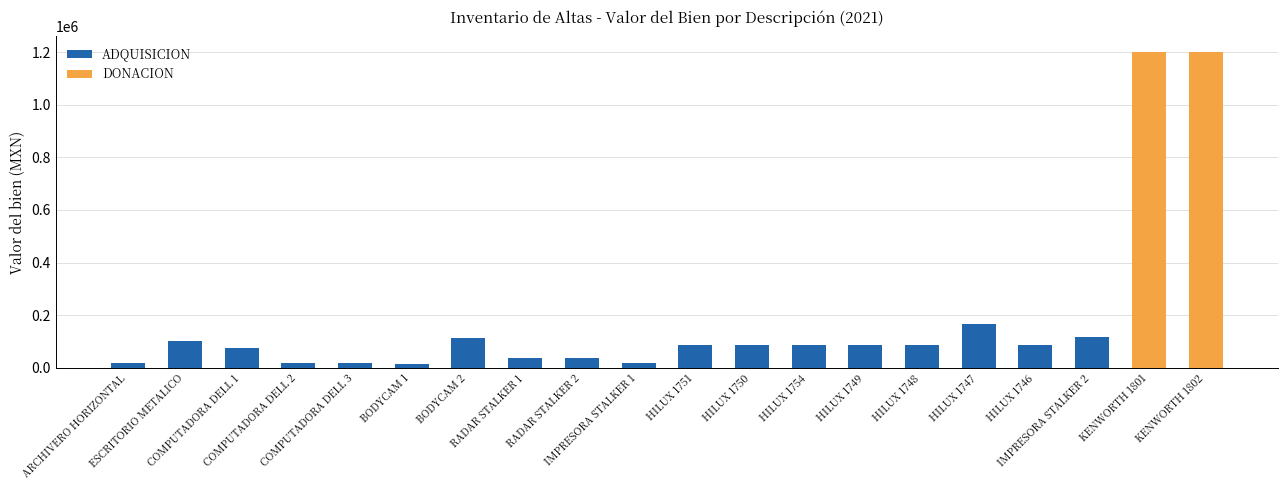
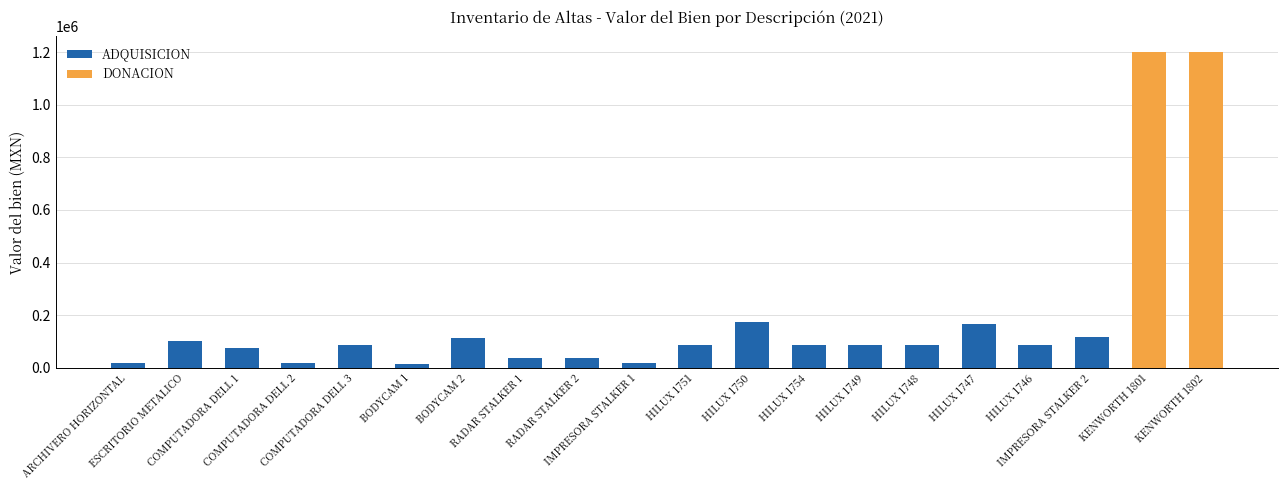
ADQUISICION, COMPUTADORA DELL 3: 20000 -> 90000
ADQUISICION, HILUX 1750: 90000 -> 170000
